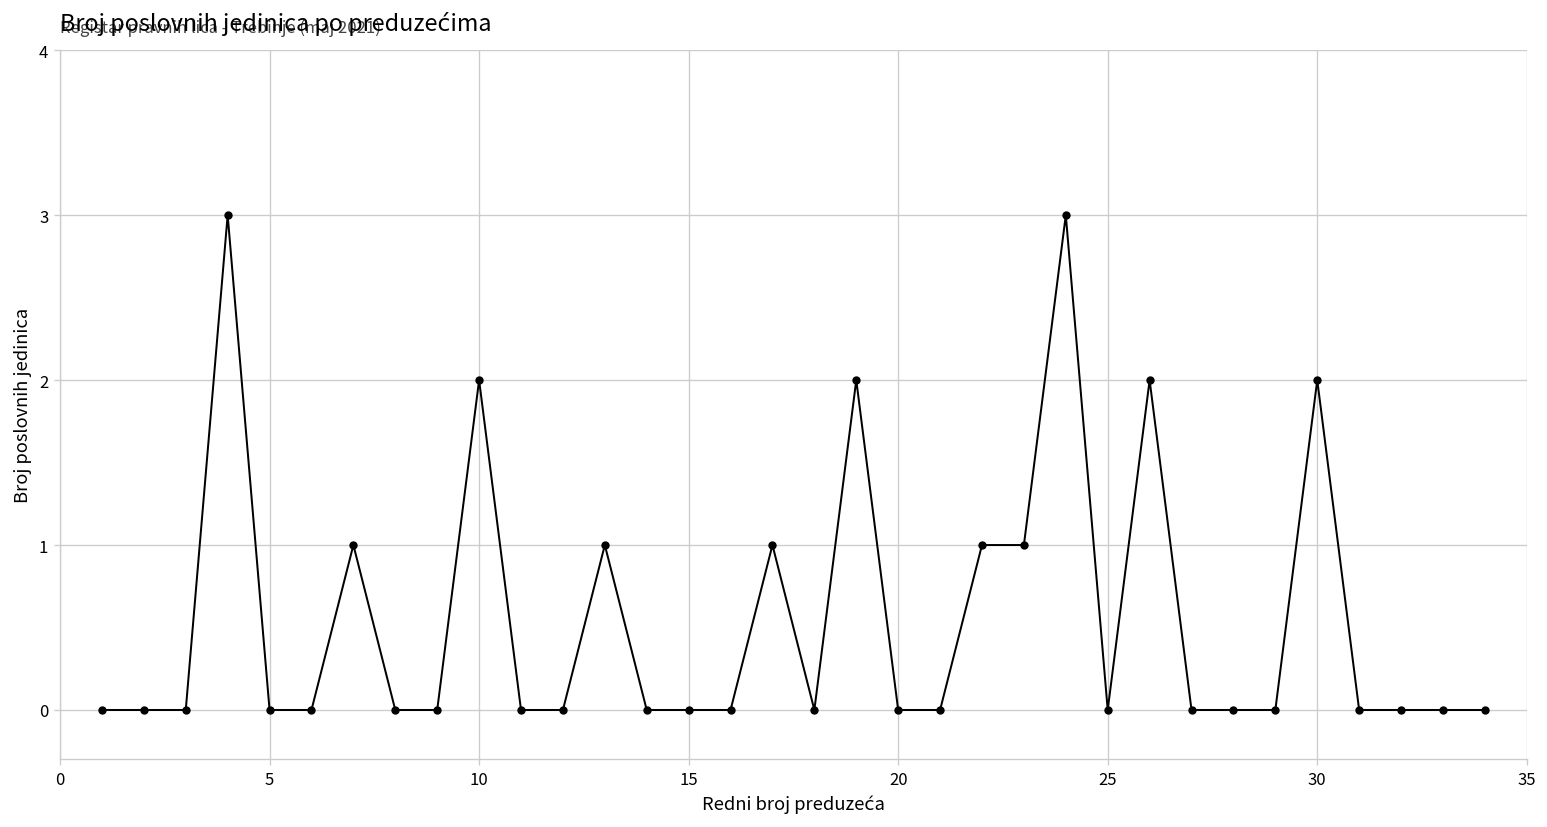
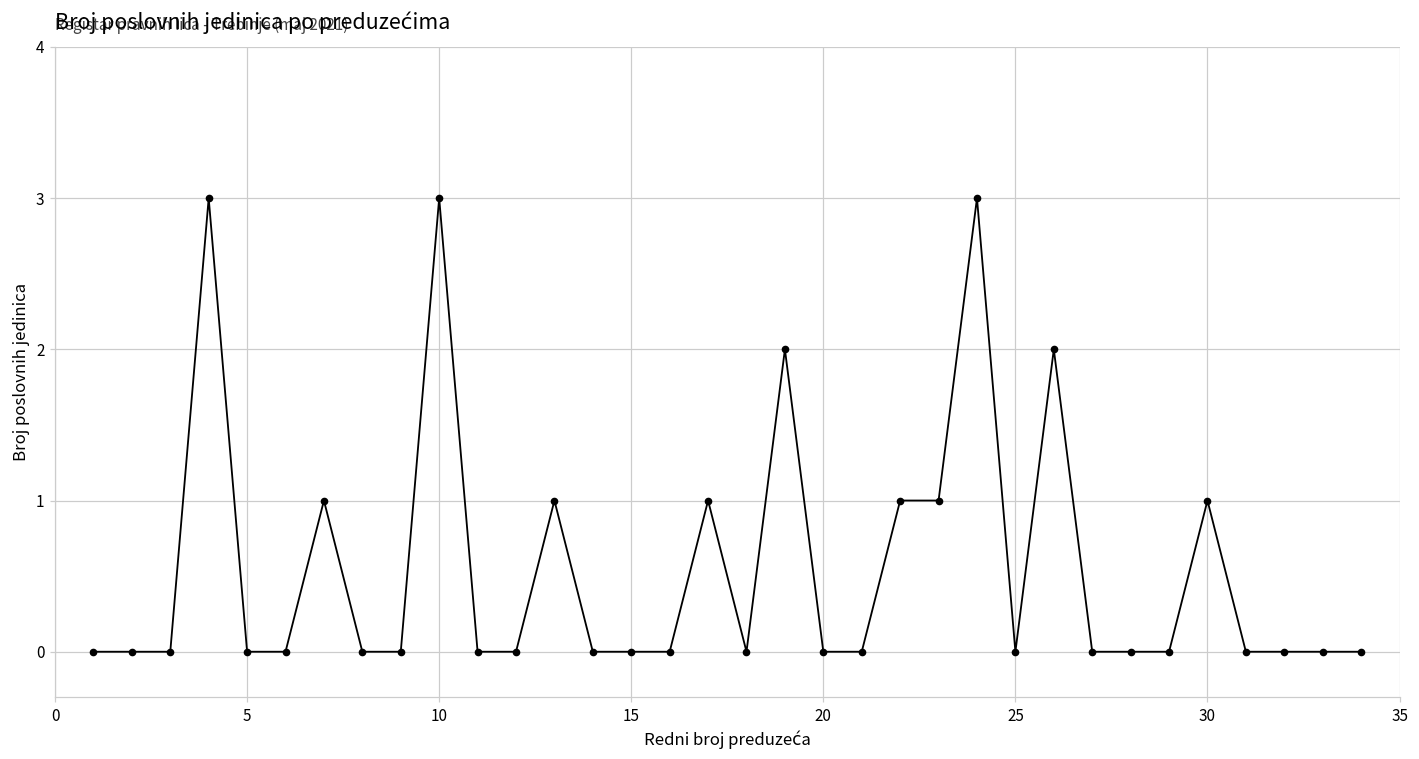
10: 2 -> 3
30: 2 -> 1
